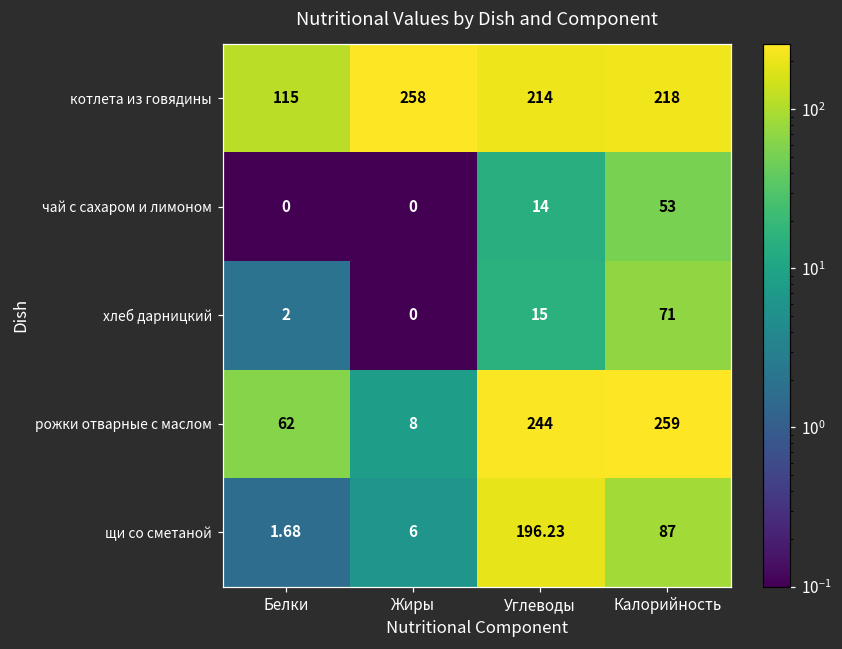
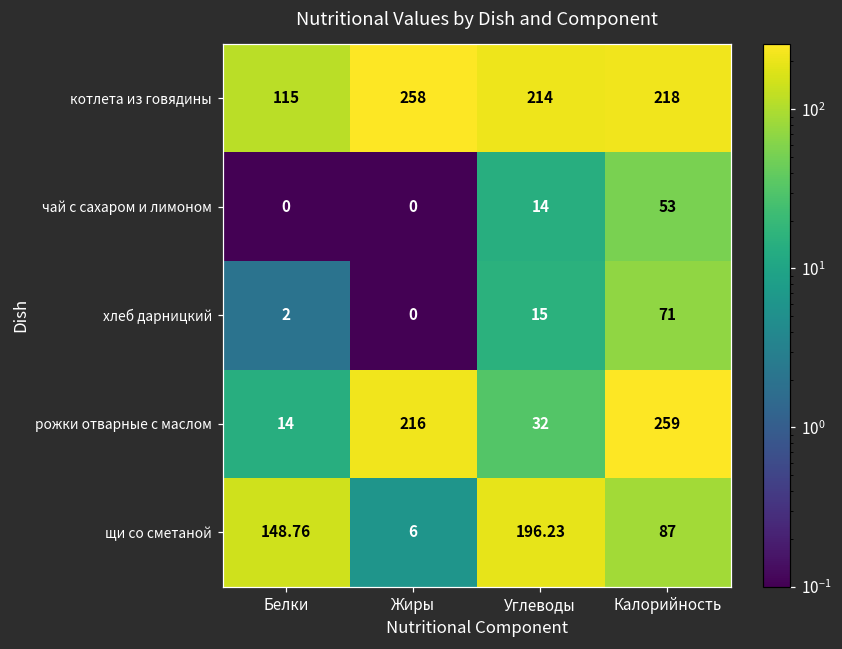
рожки отварные с маслом, Белки: 62 -> 14
рожки отварные с маслом, Жиры: 8 -> 216
рожки отварные с маслом, Углеводы: 244 -> 32
щи со сметаной, Белки: 1.68 -> 148.76
